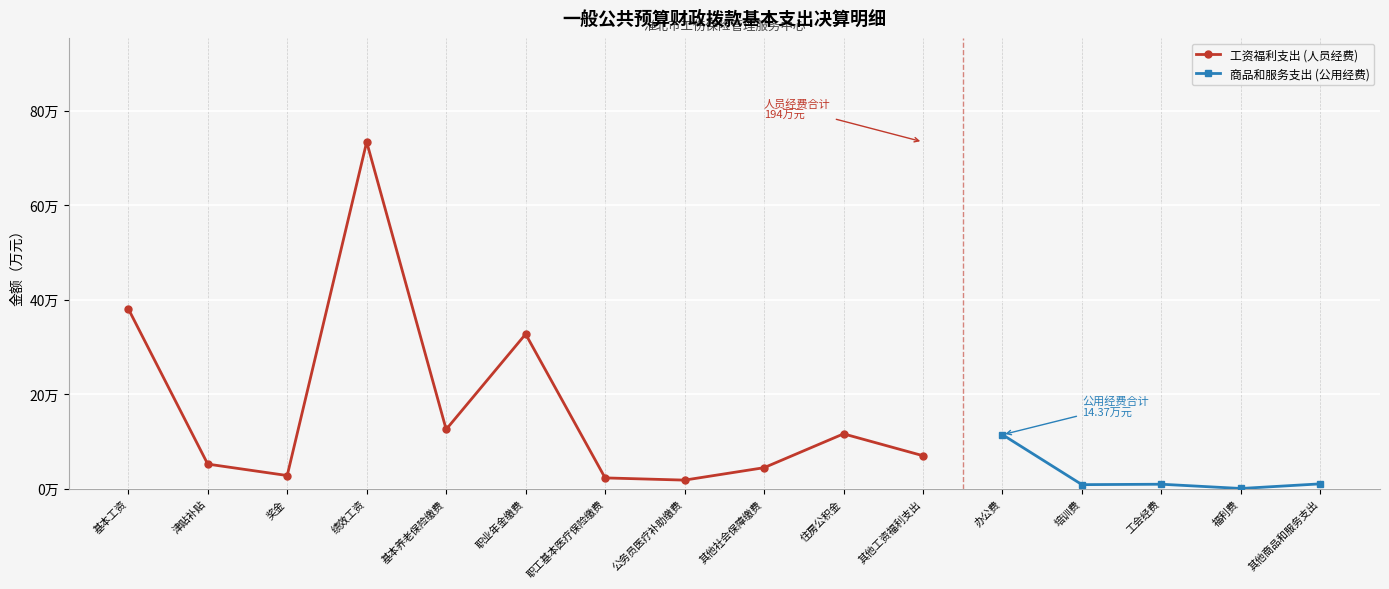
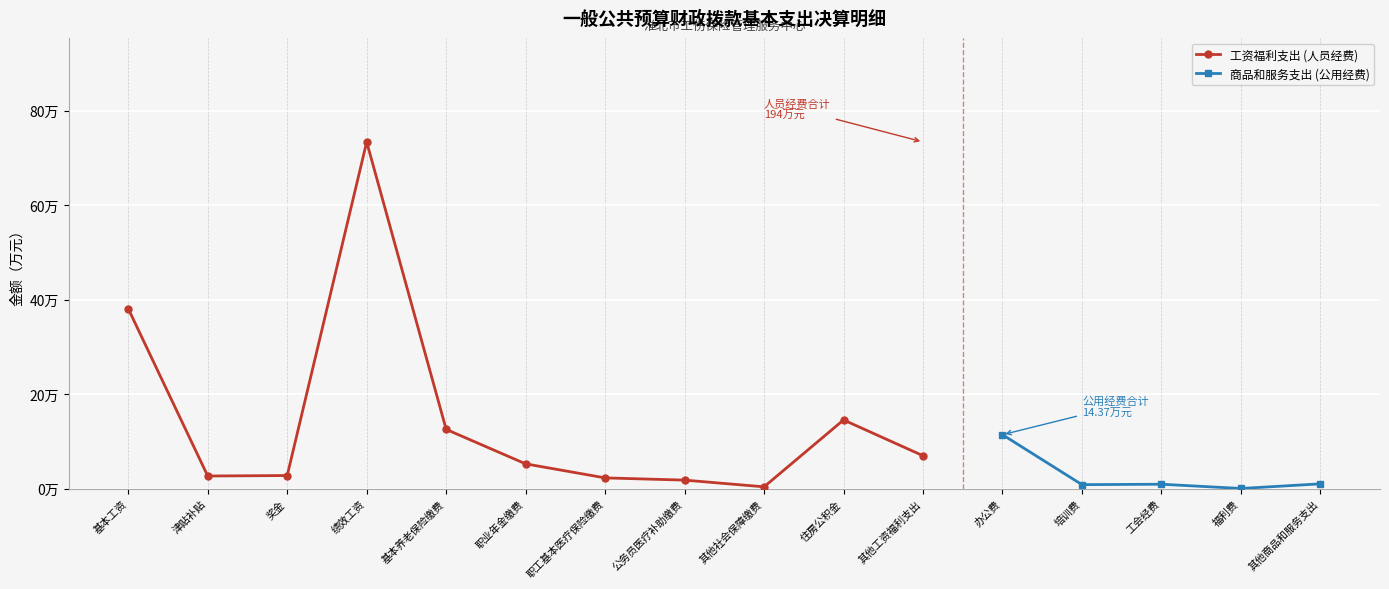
工资福利支出 (人员经费), 津贴补贴: 5万 -> 3万
工资福利支出 (人员经费), 职业年金缴费: 33万 -> 5万
工资福利支出 (人员经费), 其他社会保障缴费: 4万 -> 0万
工资福利支出 (人员经费), 住房公积金: 12万 -> 15万
